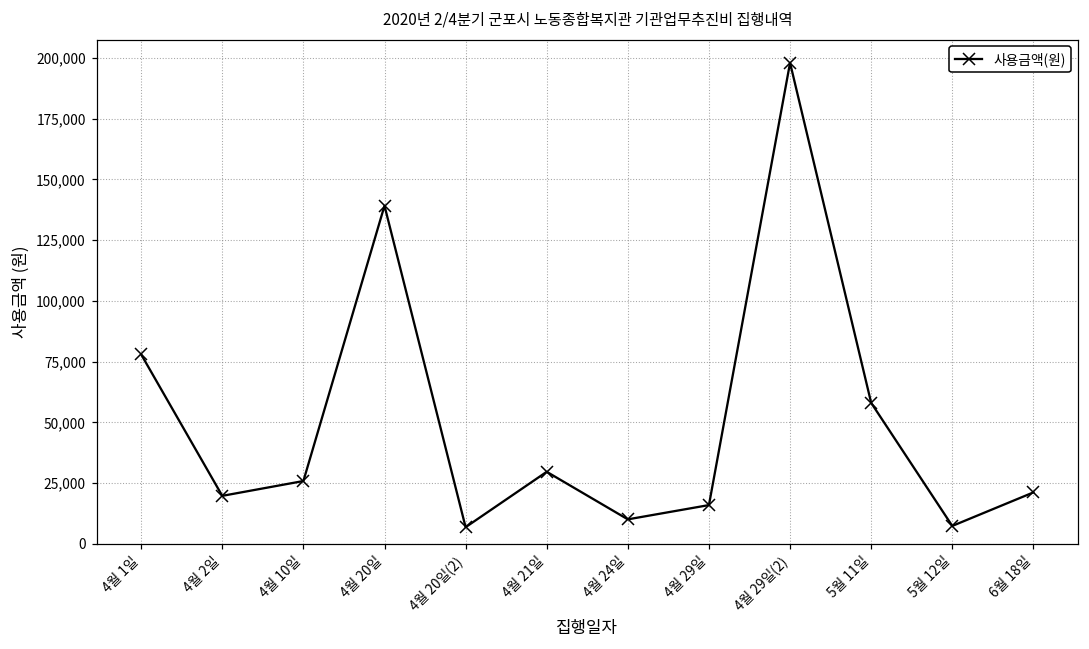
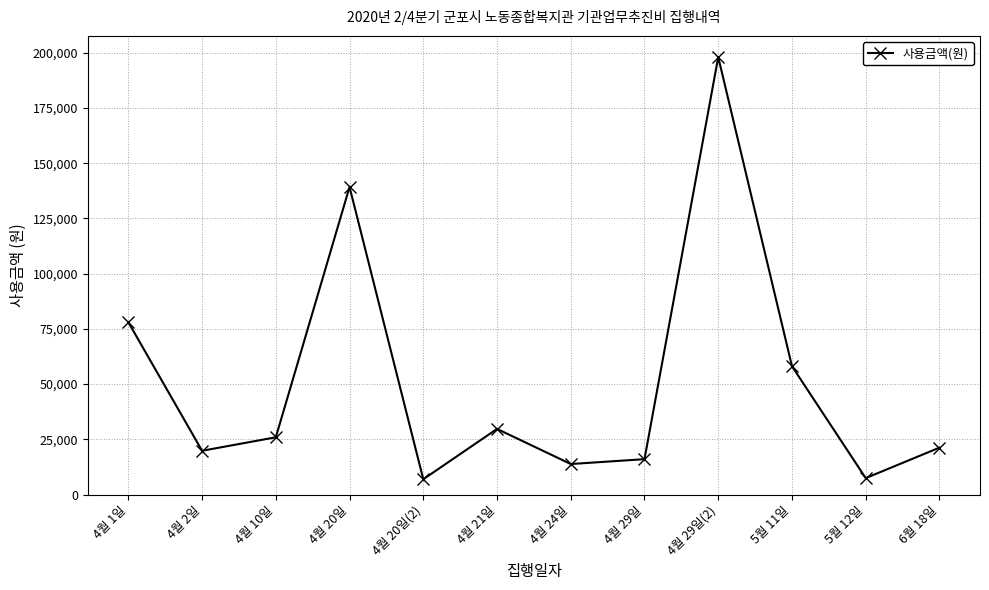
4월 24일: 10,000 -> 14,000
